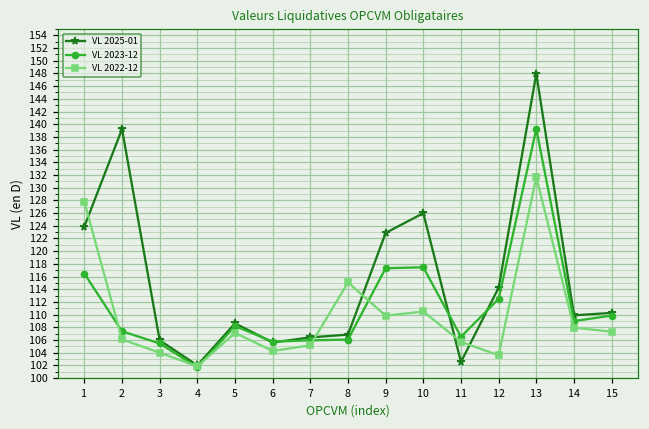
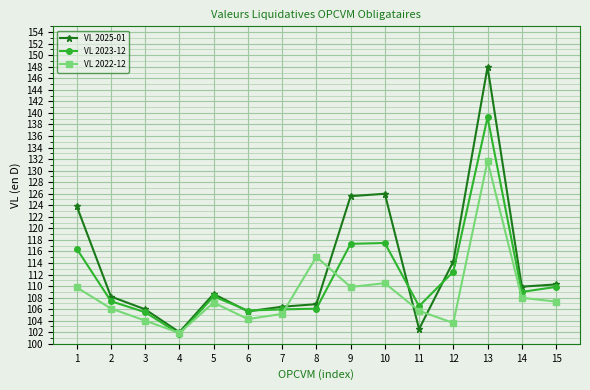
VL 2022-12, 1: 128 -> 110
VL 2025-01, 2: 139 -> 108
VL 2025-01, 9: 123 -> 126
